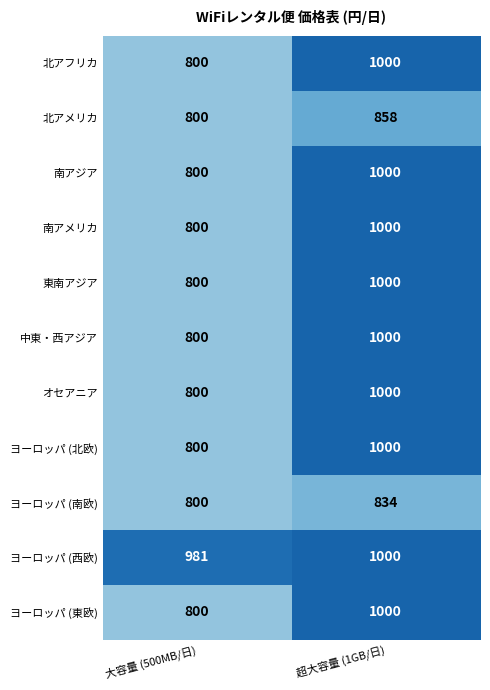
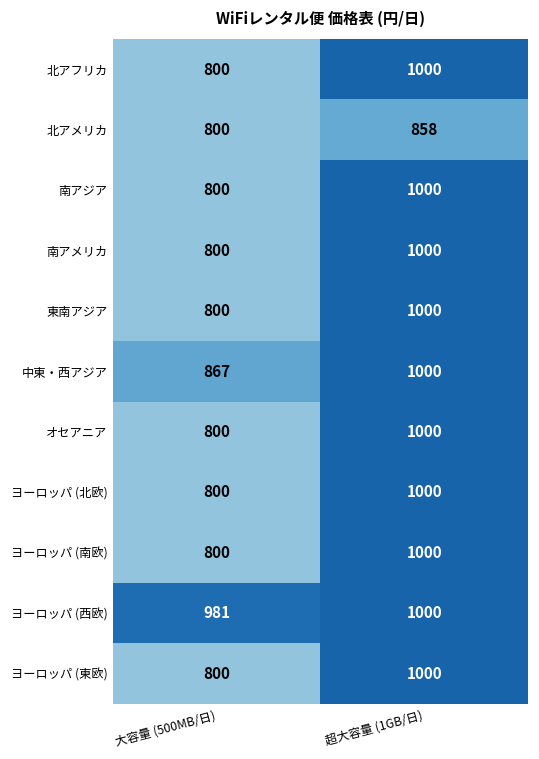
中東・西アジア, 大容量 (500MB/日): 800 -> 867
ヨーロッパ (南欧), 超大容量 (1GB/日): 834 -> 1000
